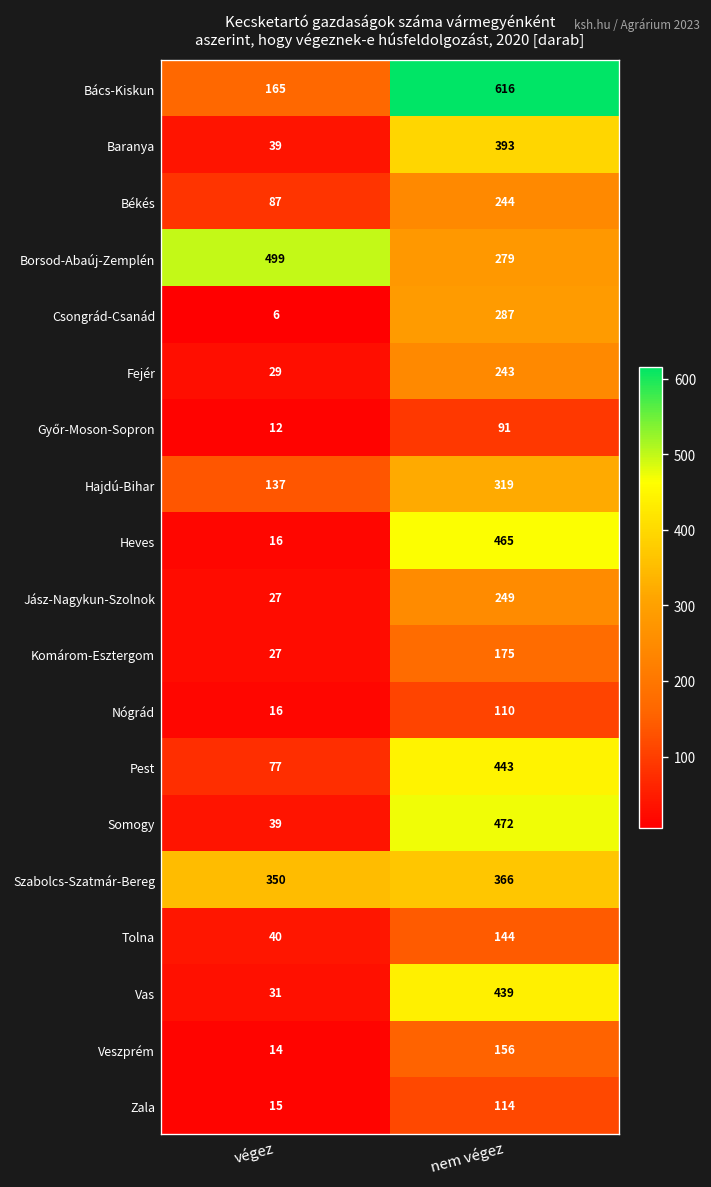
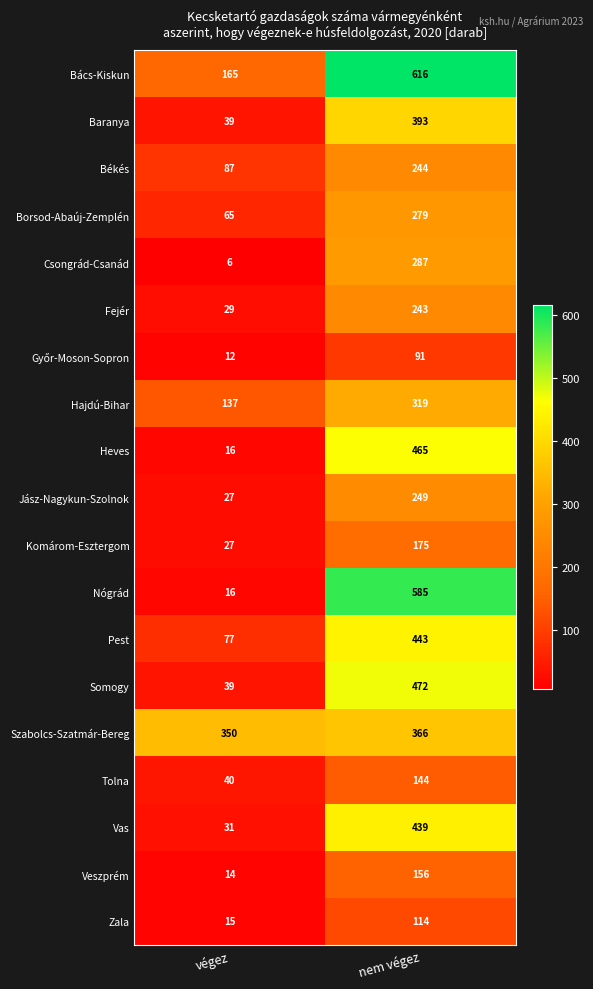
Borsod-Abaúj-Zemplén, végez: 499 -> 65
Nógrád, nem végez: 110 -> 585
